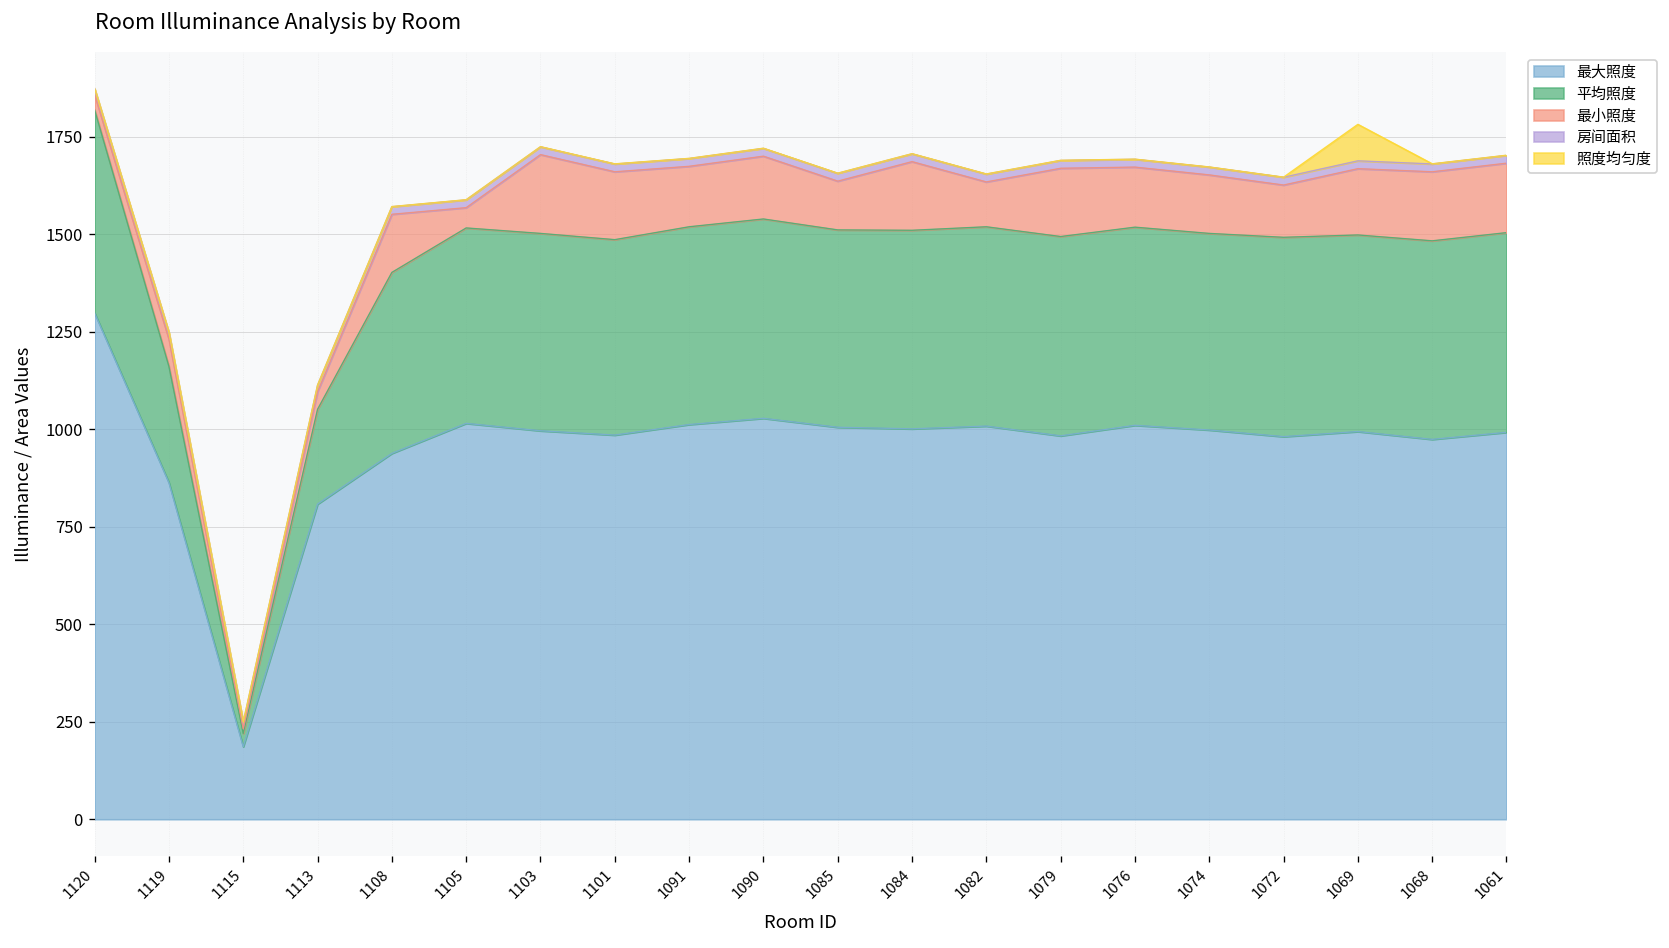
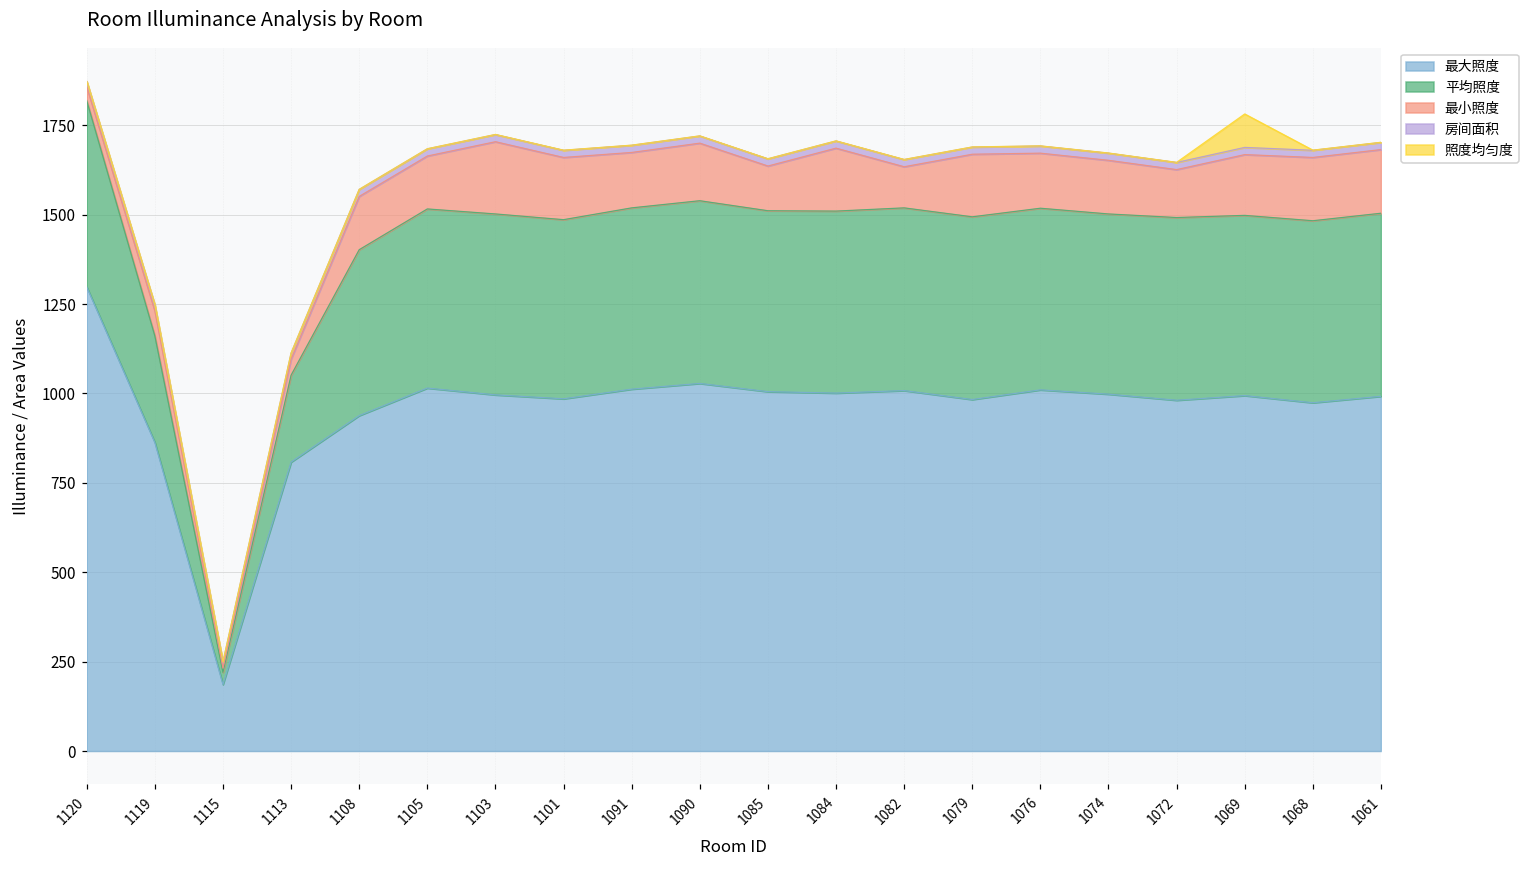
最小照度, 1105: 50 -> 150
